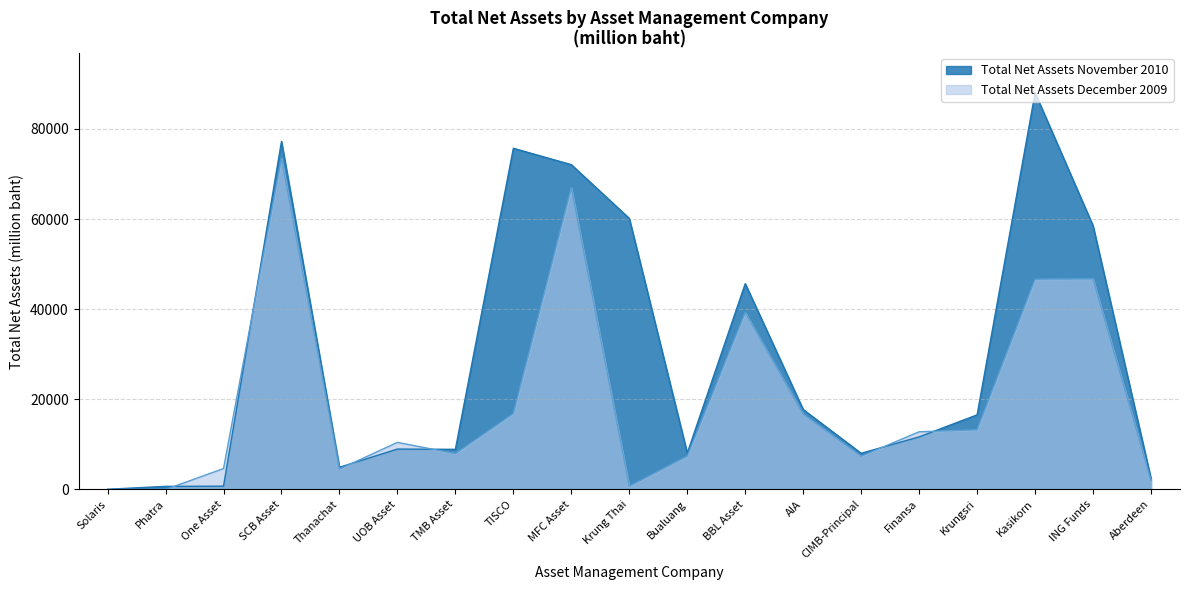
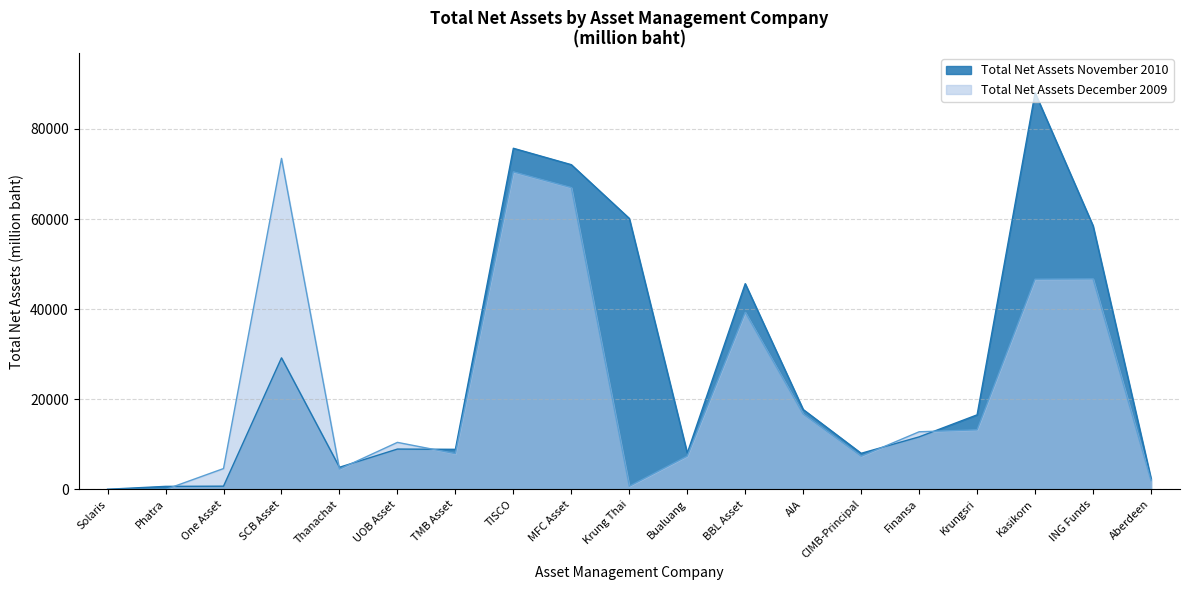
Total Net Assets November 2010, SCB Asset: 77000 -> 29000
Total Net Assets December 2009, TISCO: 17000 -> 70000
